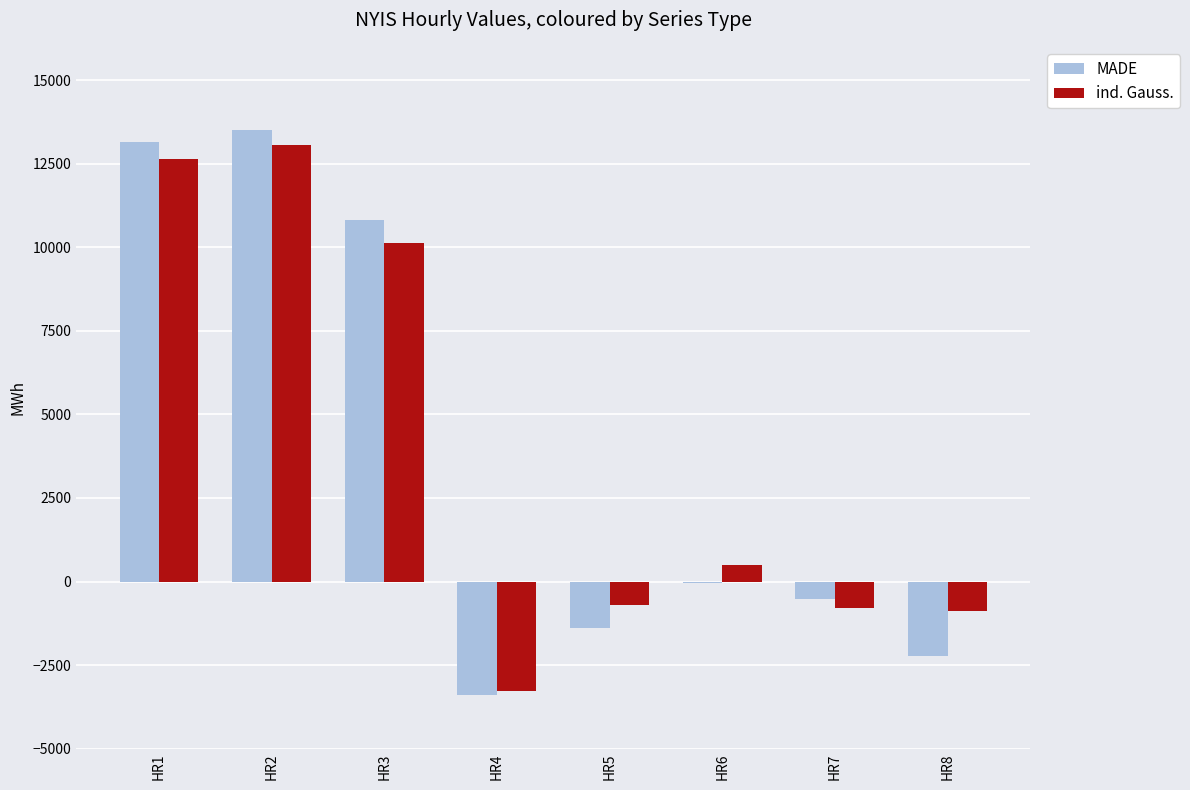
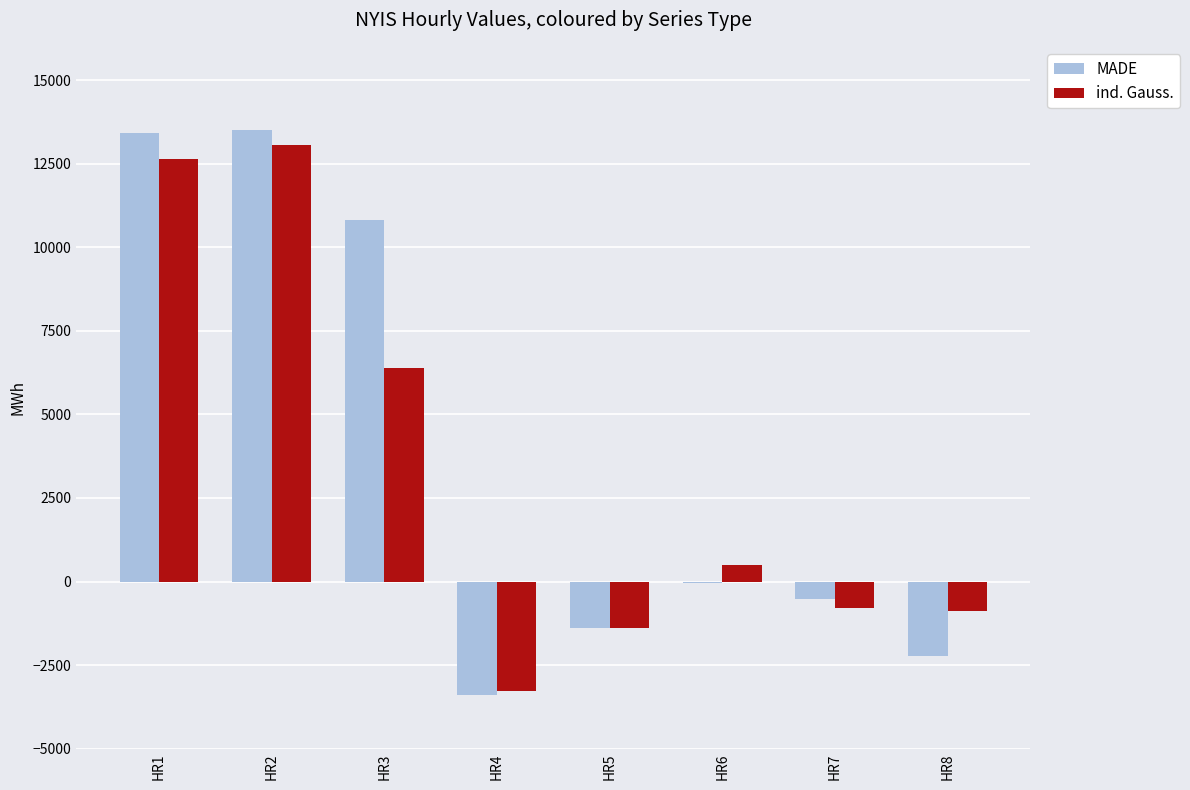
MADE, HR1: 13200 -> 13400
ind. Gauss., HR3: 10100 -> 6400
ind. Gauss., HR5: -700 -> -1400
